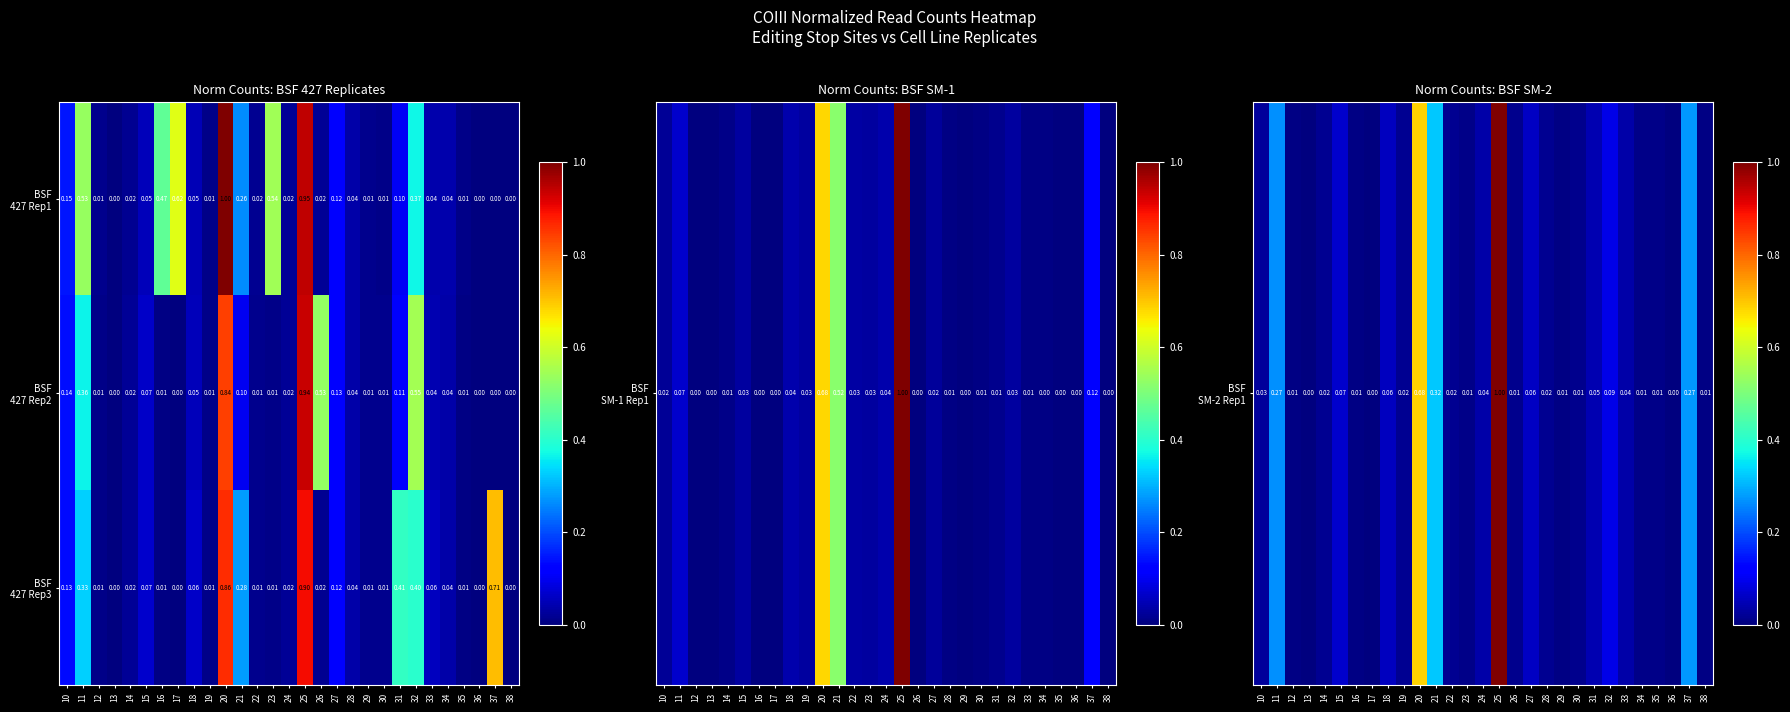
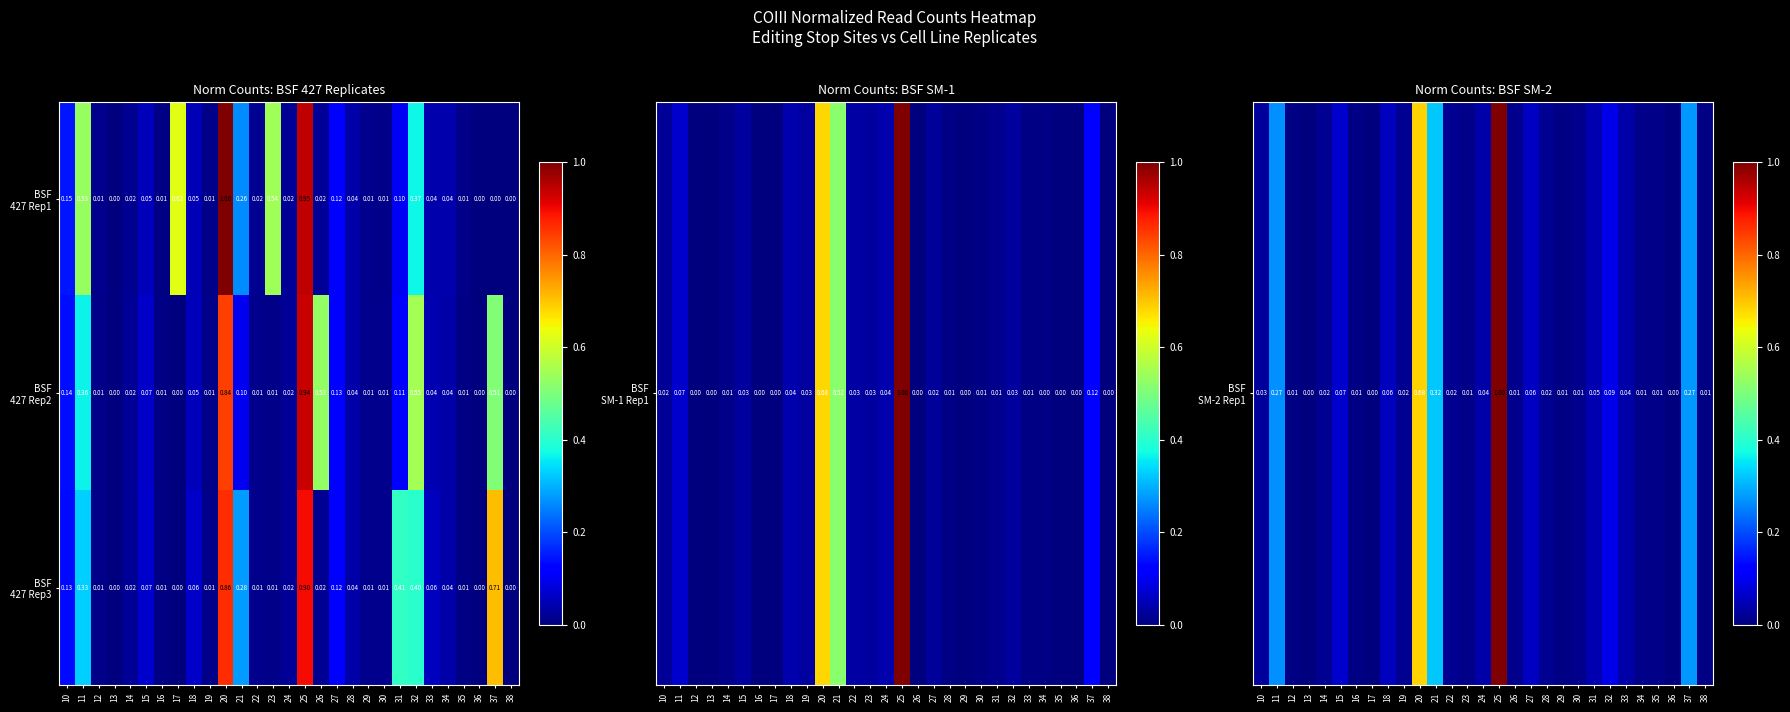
BSF 427 Rep1, 16: 0.47 -> 0.01
BSF 427 Rep2, 37: 0.00 -> 0.51
